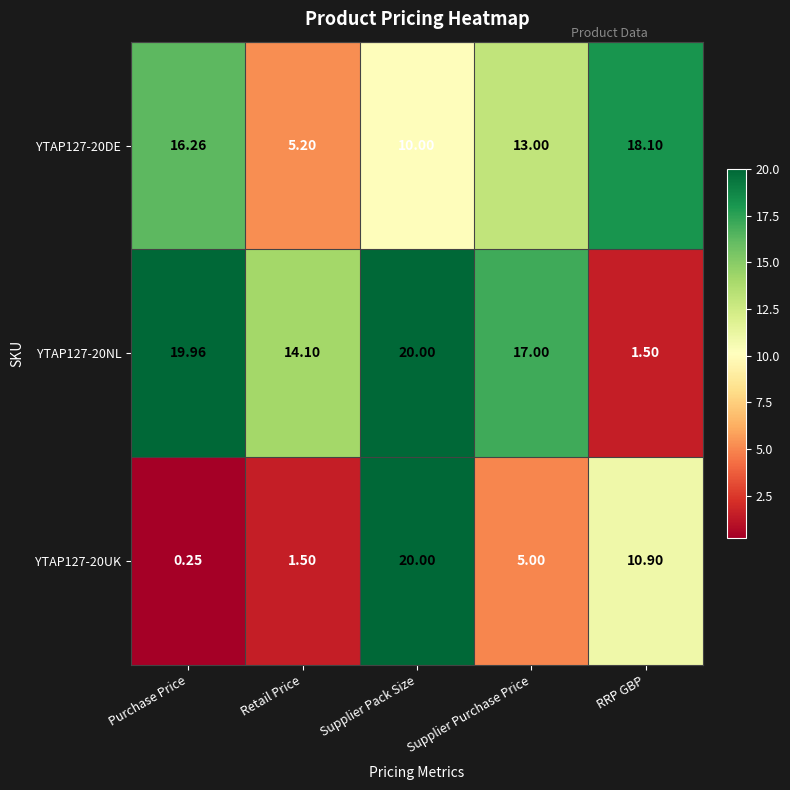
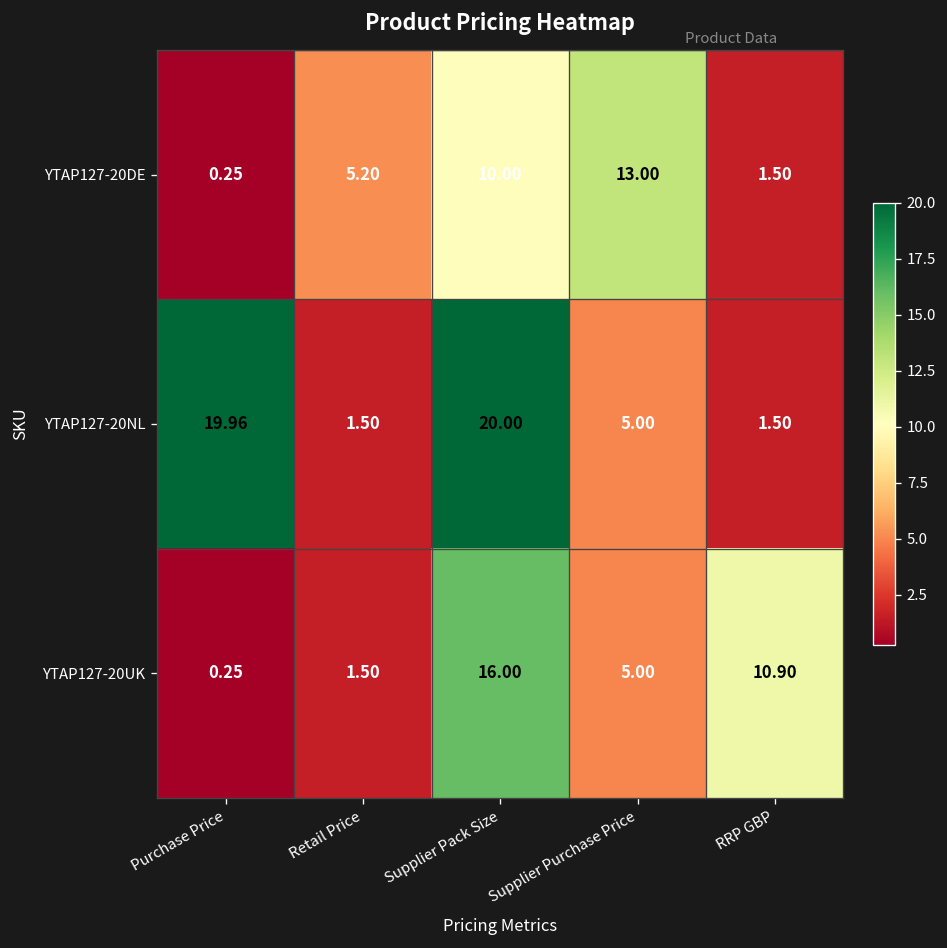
YTAP127-20DE, Purchase Price: 16.26 -> 0.25
YTAP127-20DE, RRP GBP: 18.10 -> 1.50
YTAP127-20NL, Retail Price: 14.10 -> 1.50
YTAP127-20NL, Supplier Purchase Price: 17.00 -> 5.00
YTAP127-20UK, Supplier Pack Size: 20.00 -> 16.00
